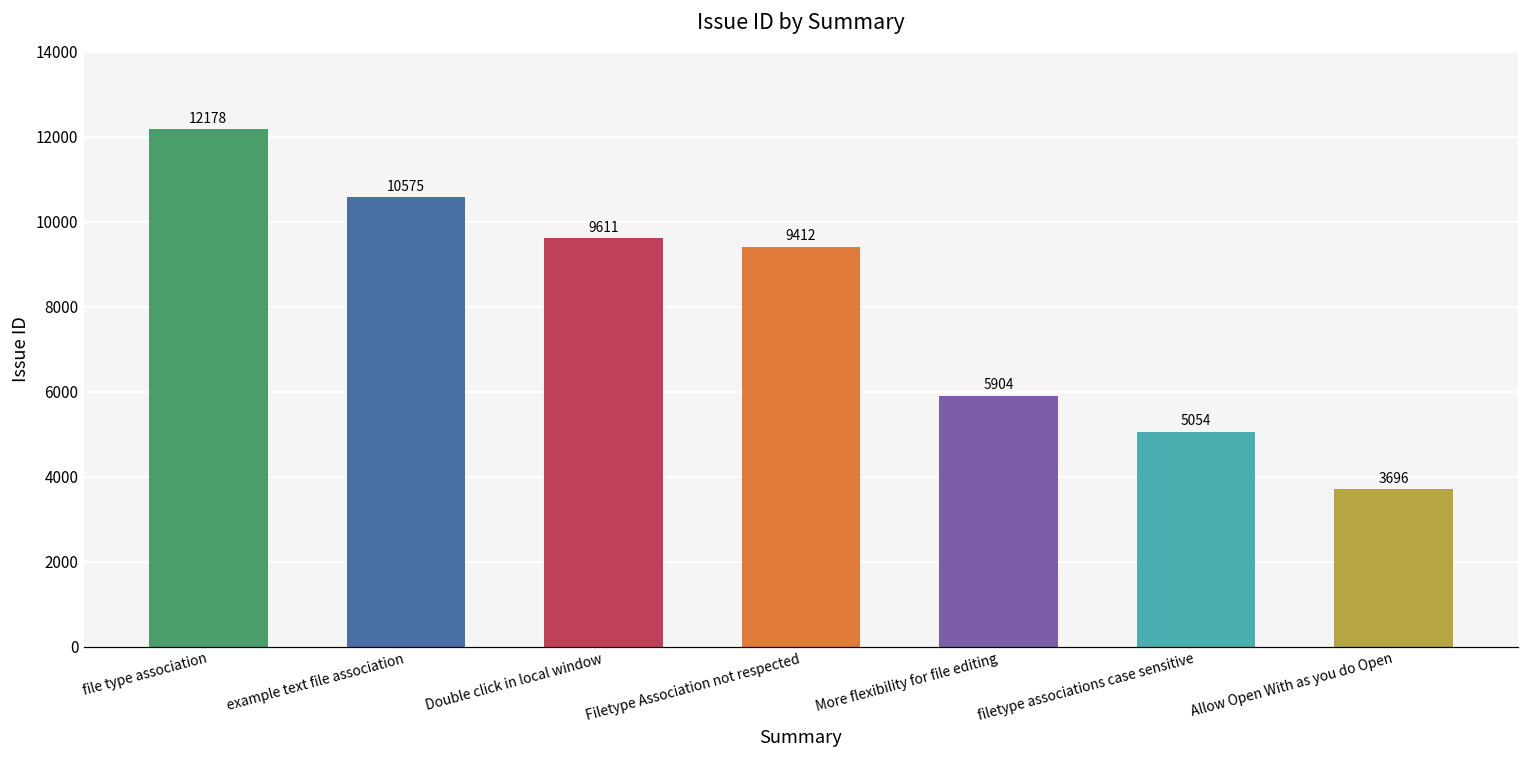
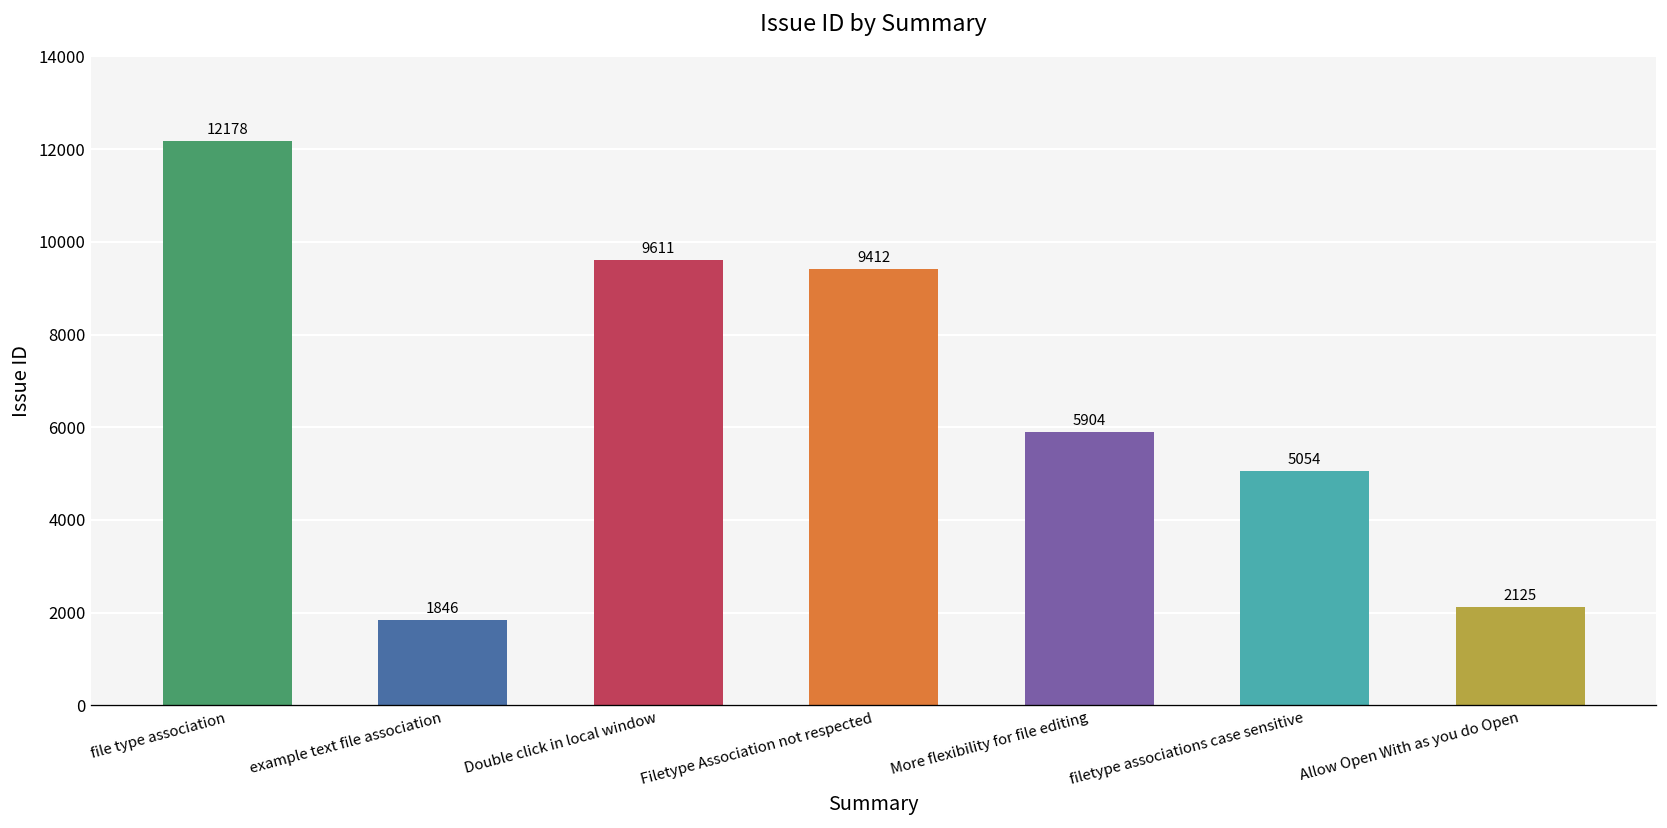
example text file association: 10575 -> 1846
Allow Open With as you do Open: 3696 -> 2125
